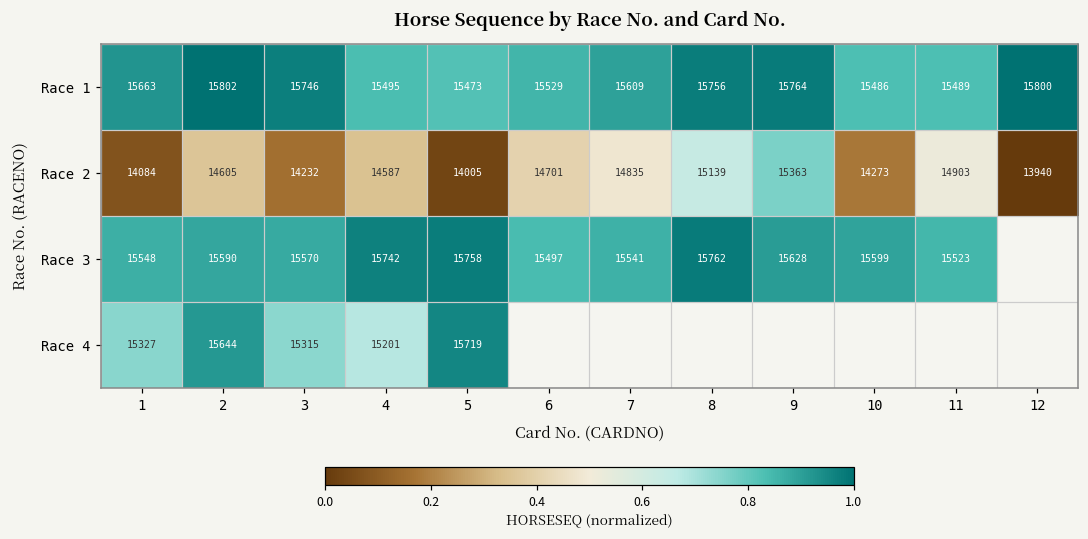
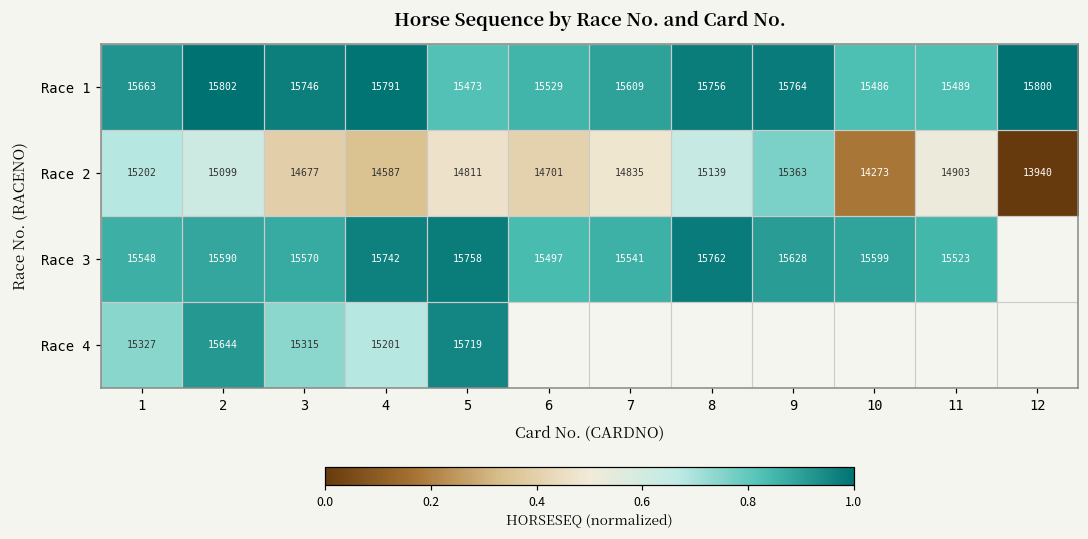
Race 1, 4: 15495 -> 15791
Race 2, 1: 14084 -> 15202
Race 2, 2: 14605 -> 15099
Race 2, 3: 14232 -> 14677
Race 2, 5: 14005 -> 14811
